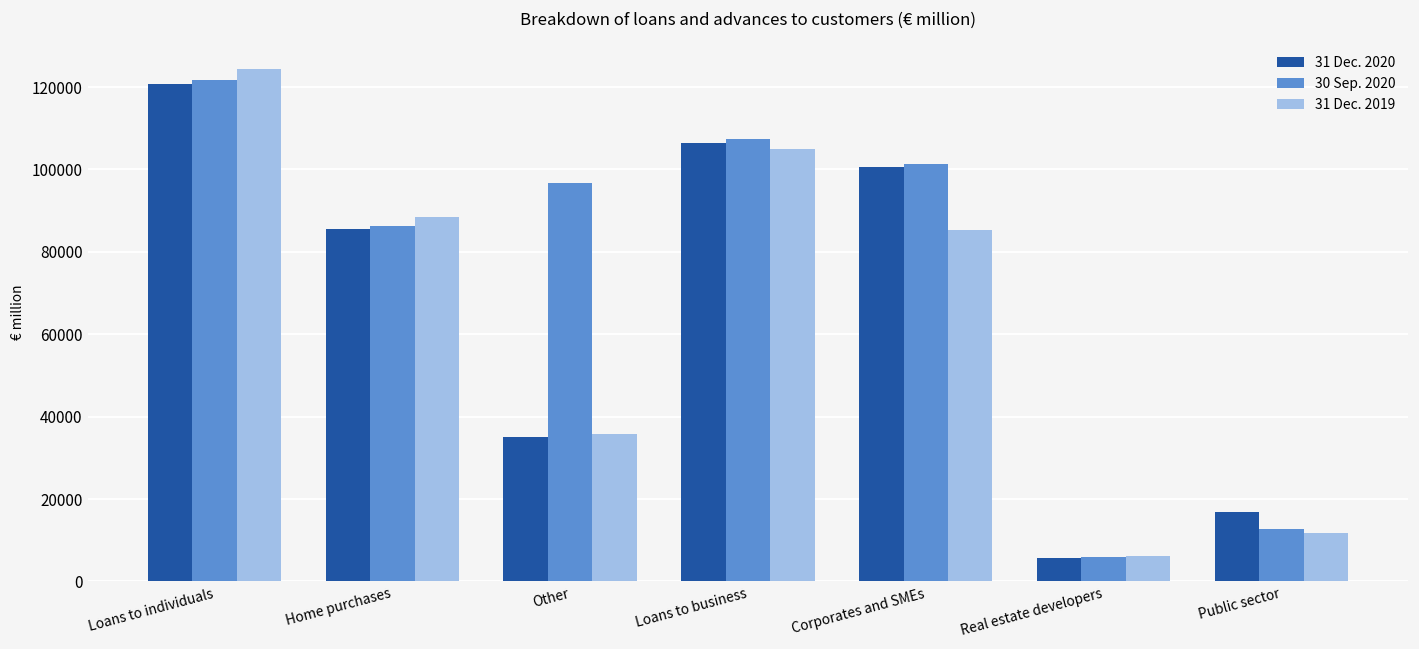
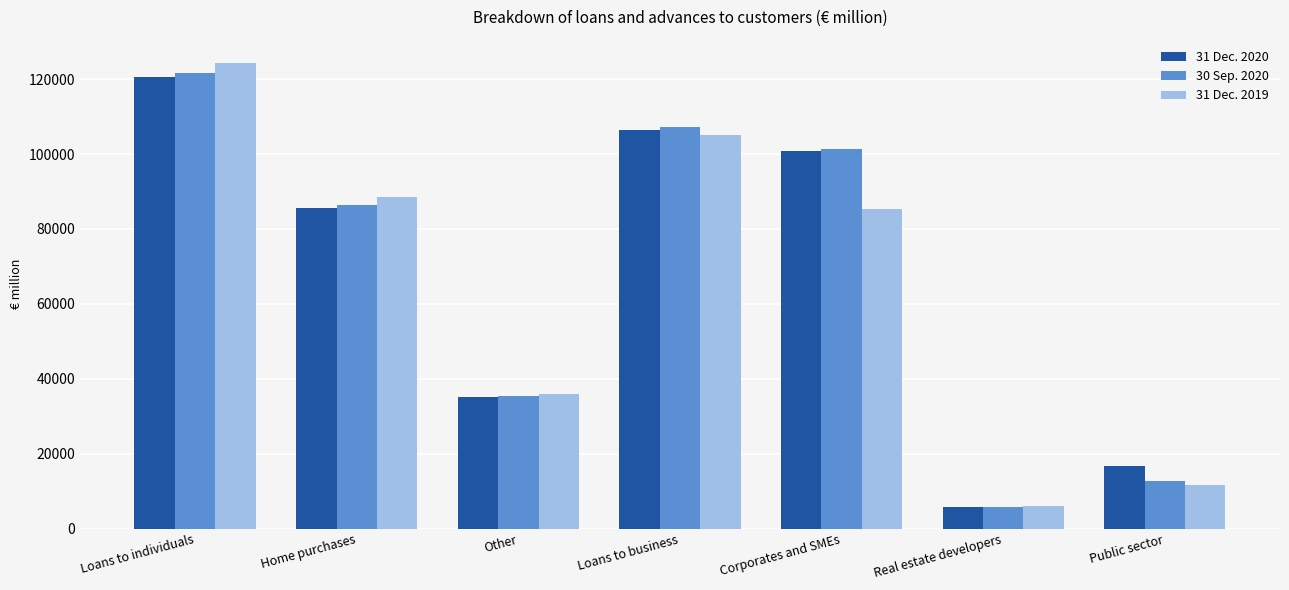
30 Sep. 2020, Other: 97000 -> 35000
